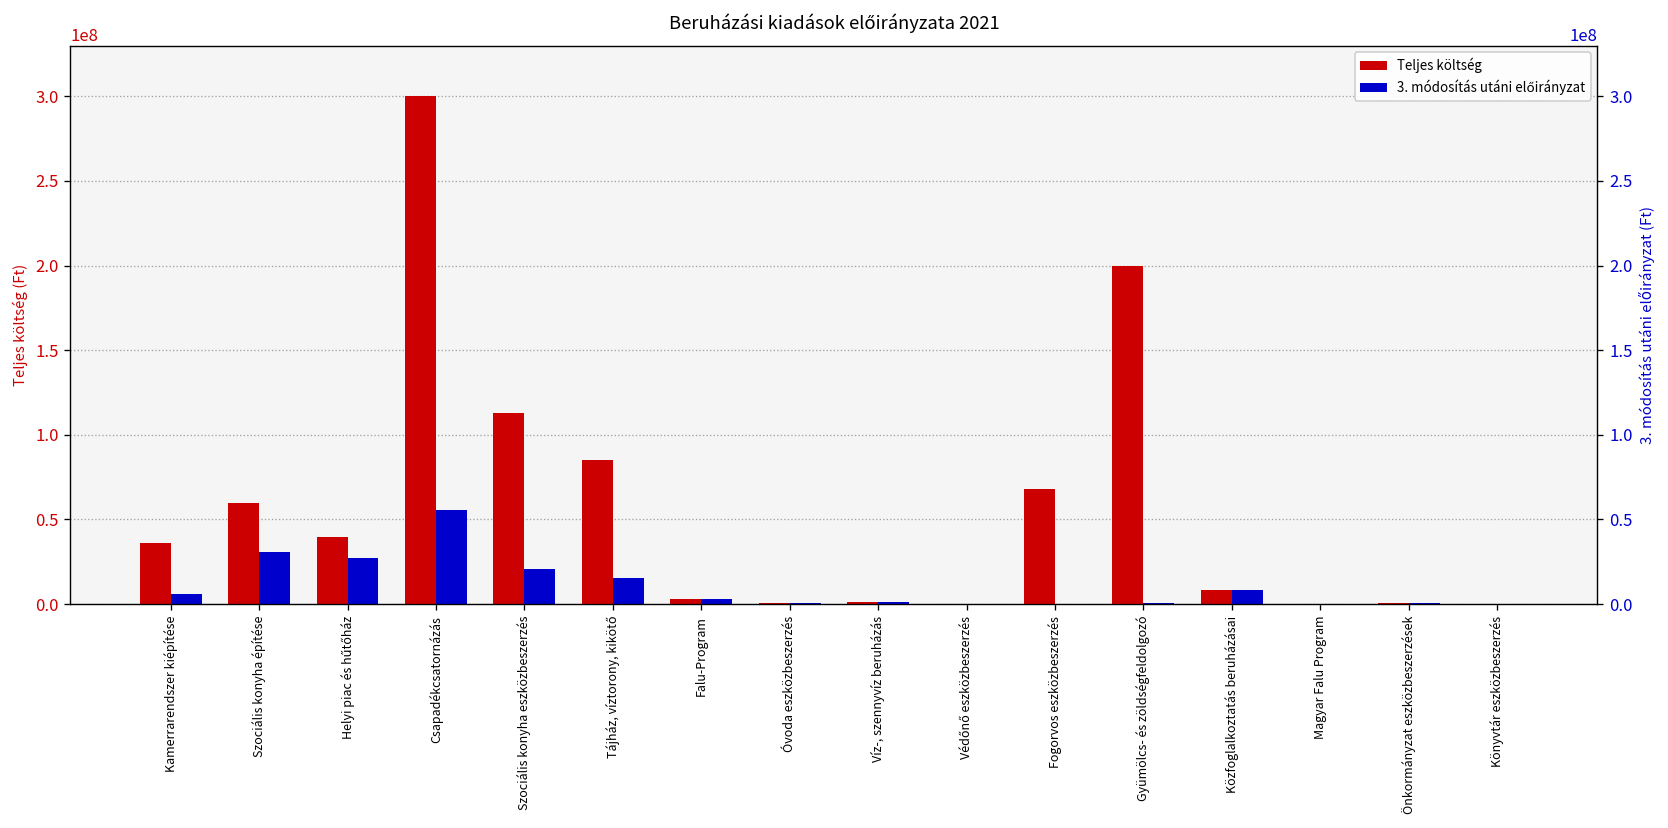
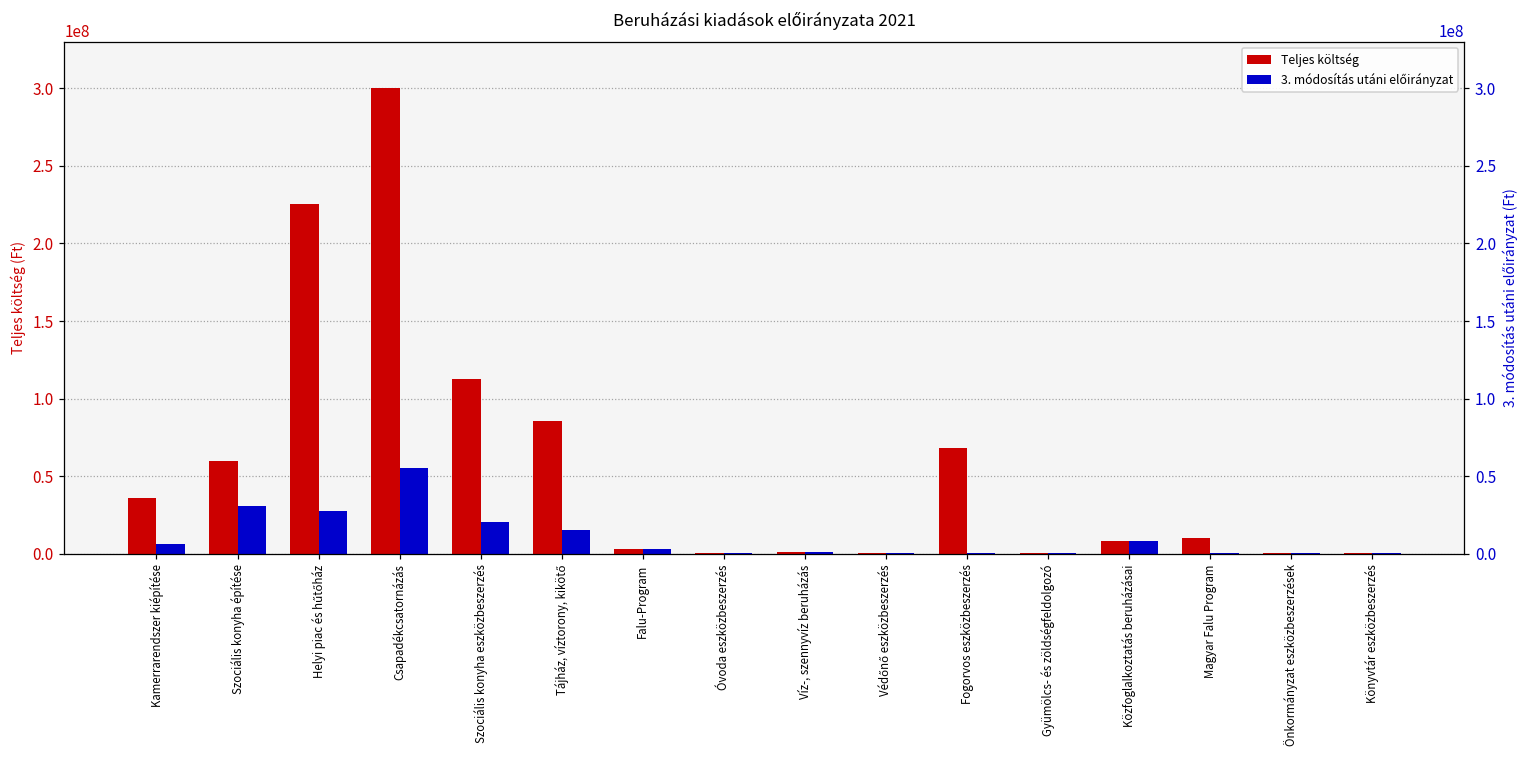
Teljes költség, Helyi piac és hűtőház: 39000000 -> 226000000
Teljes költség, Gyümölcs- és zöldségfeldolgozó: 200000000 -> 1000000
Teljes költség, Magyar Falu Program: 0 -> 10000000
